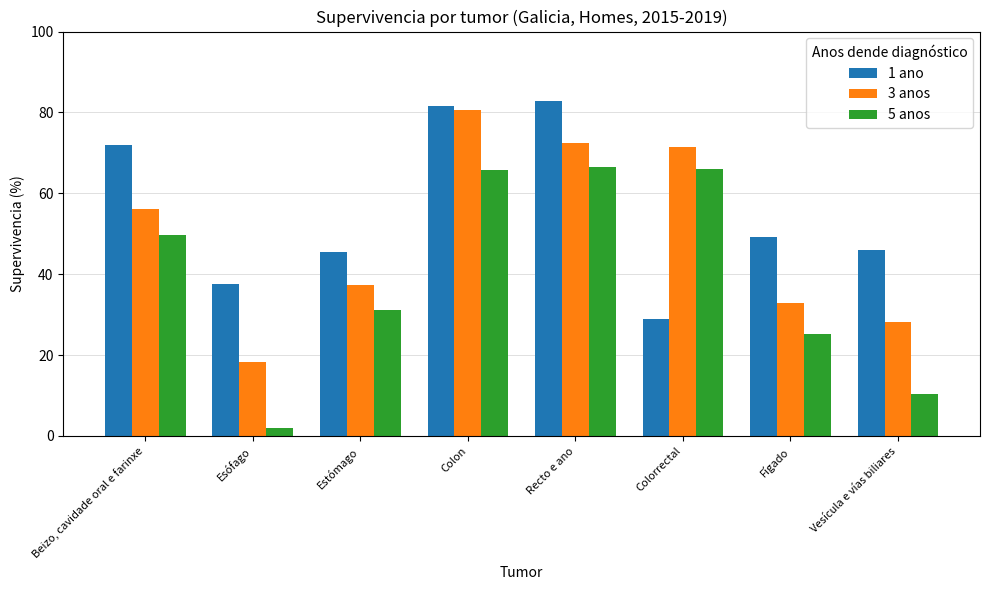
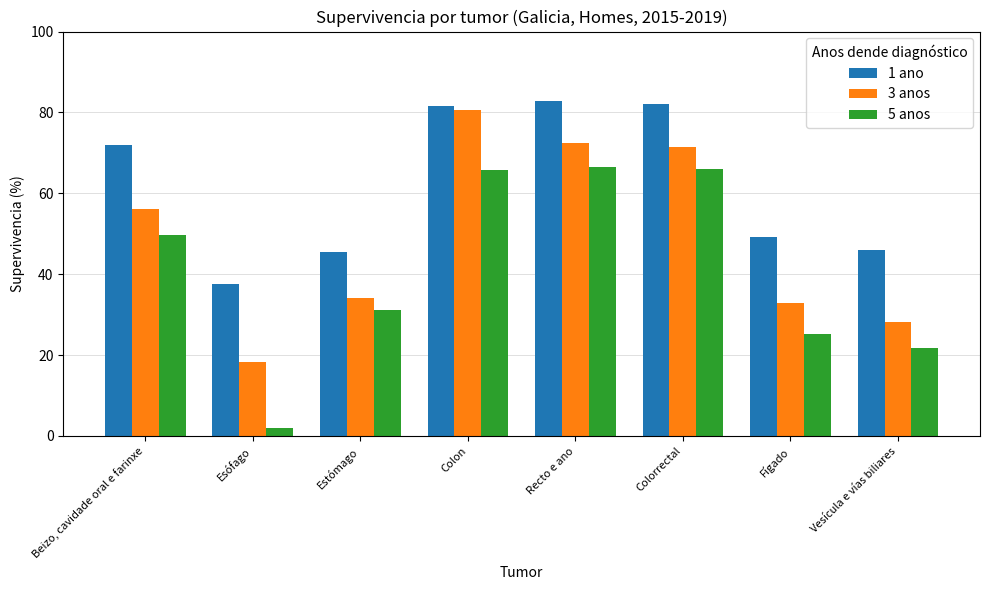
3 anos, Estómago: 37 -> 34
1 ano, Colorrectal: 29 -> 82
5 anos, Vesícula e vías biliares: 10 -> 22
